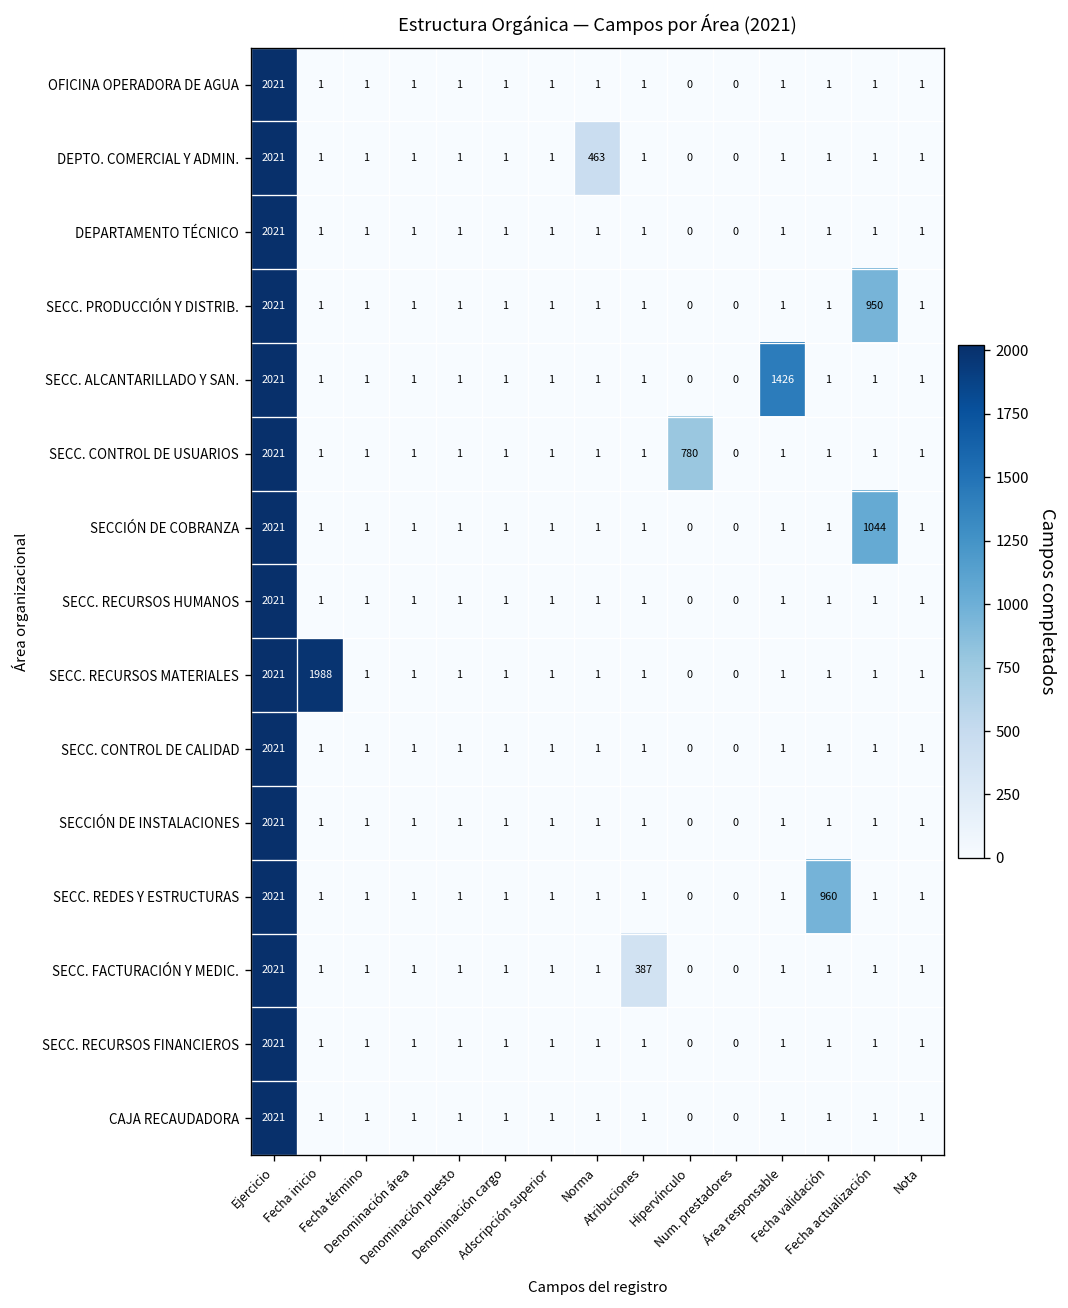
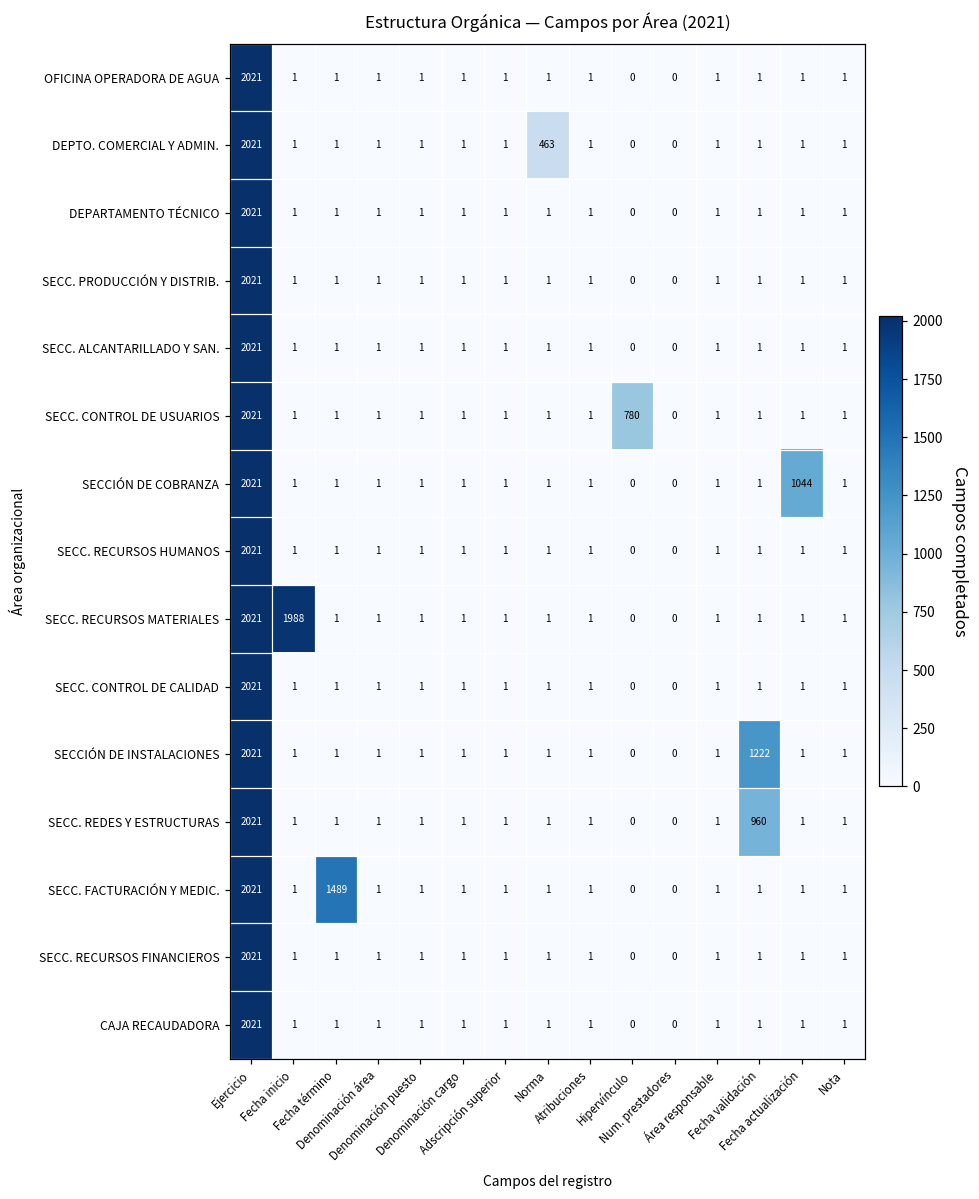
SECC. PRODUCCIÓN Y DISTRIB., Fecha actualización: 950 -> 1
SECC. ALCANTARILLADO Y SAN., Área responsable: 1426 -> 1
SECCIÓN DE INSTALACIONES, Fecha validación: 1 -> 1222
SECC. FACTURACIÓN Y MEDIC., Fecha término: 1 -> 1489
SECC. FACTURACIÓN Y MEDIC., Atribuciones: 387 -> 1
